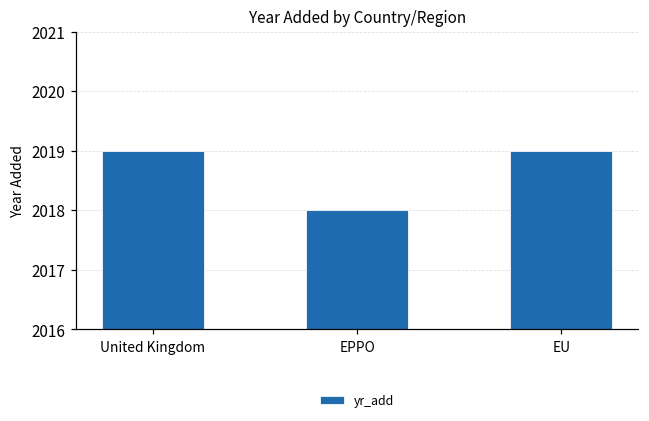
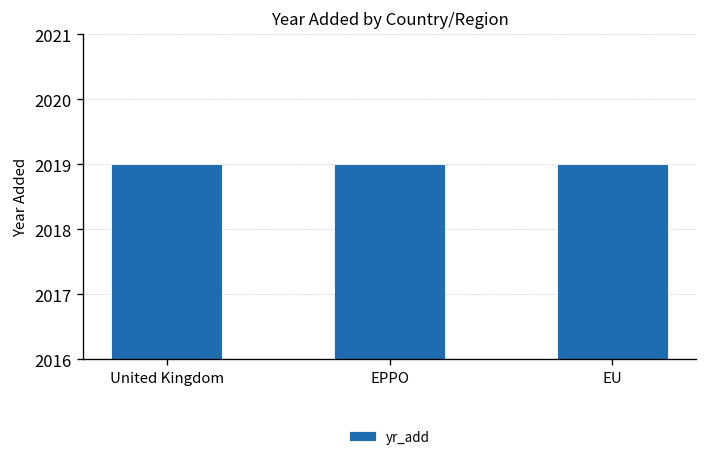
EPPO: 2018 -> 2019
